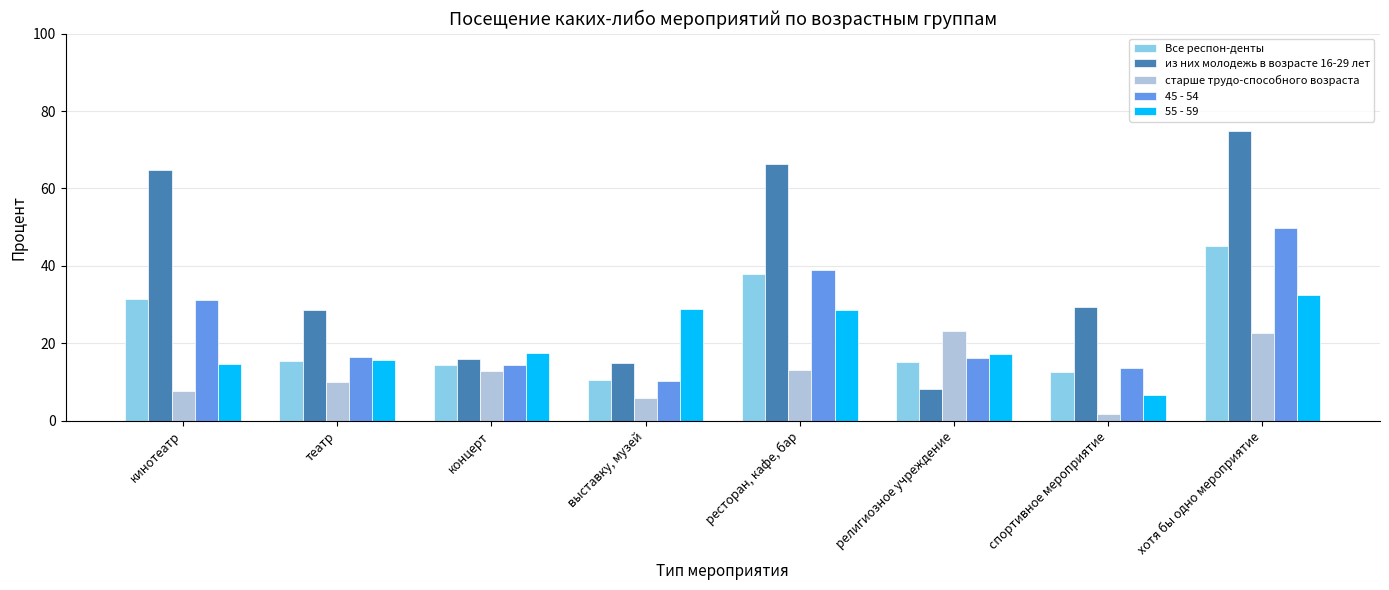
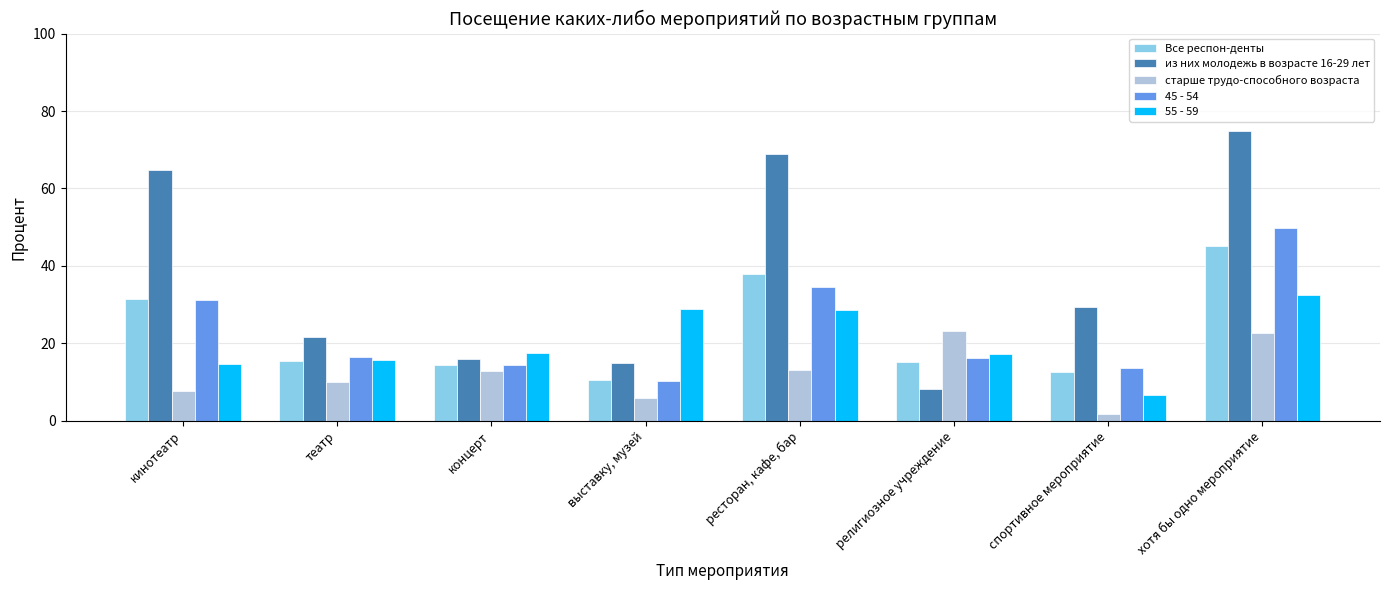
из них молодежь в возрасте 16-29 лет, театр: 29 -> 22
из них молодежь в возрасте 16-29 лет, ресторан, кафе, бар: 66 -> 69
45 - 54, ресторан, кафе, бар: 39 -> 35
